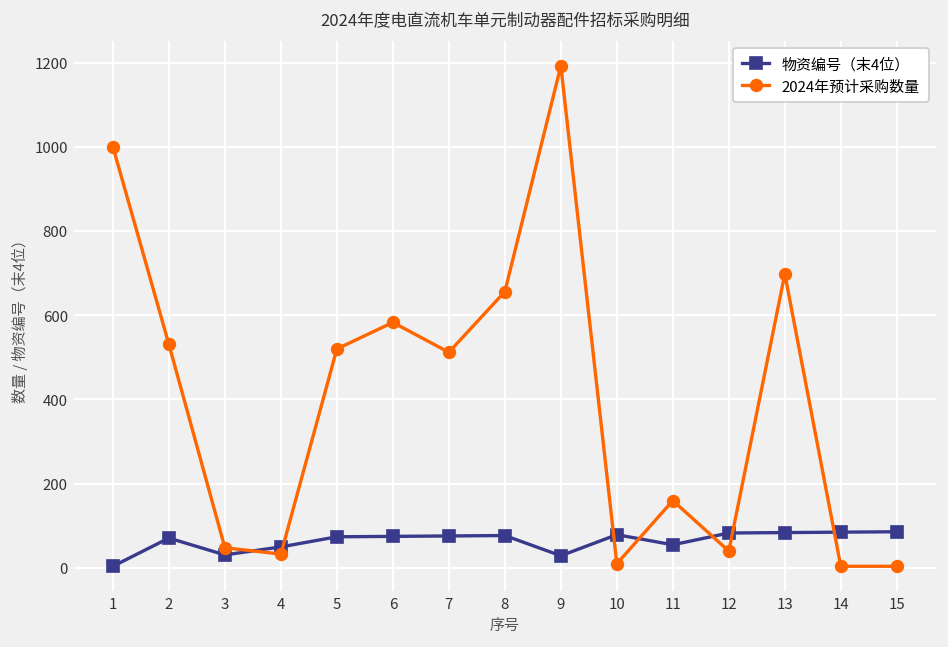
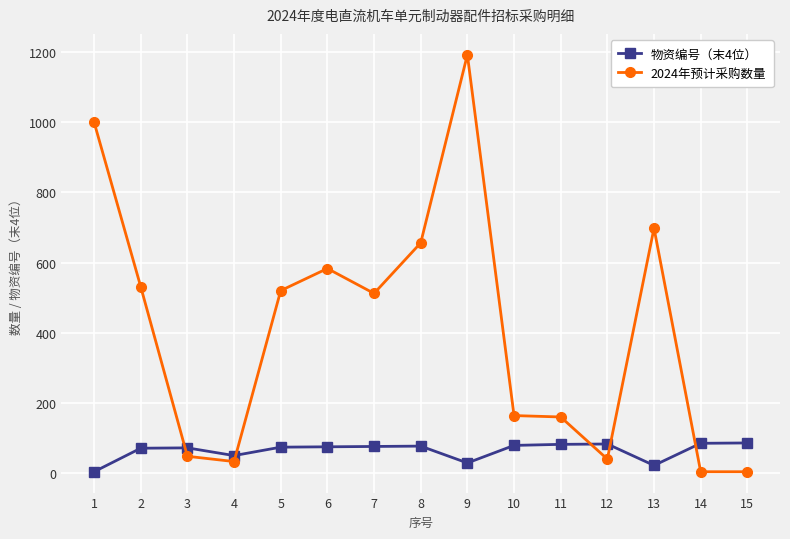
物资编号（末4位）, 3: 30 -> 70
2024年预计采购数量, 10: 10 -> 160
物资编号（末4位）, 11: 60 -> 80
物资编号（末4位）, 13: 80 -> 20
